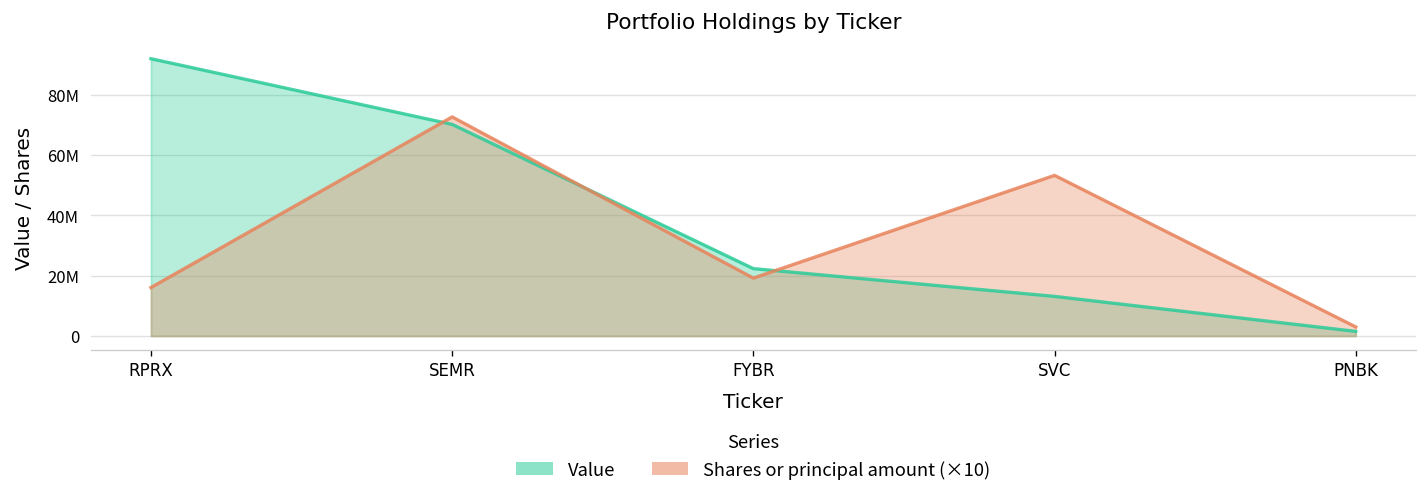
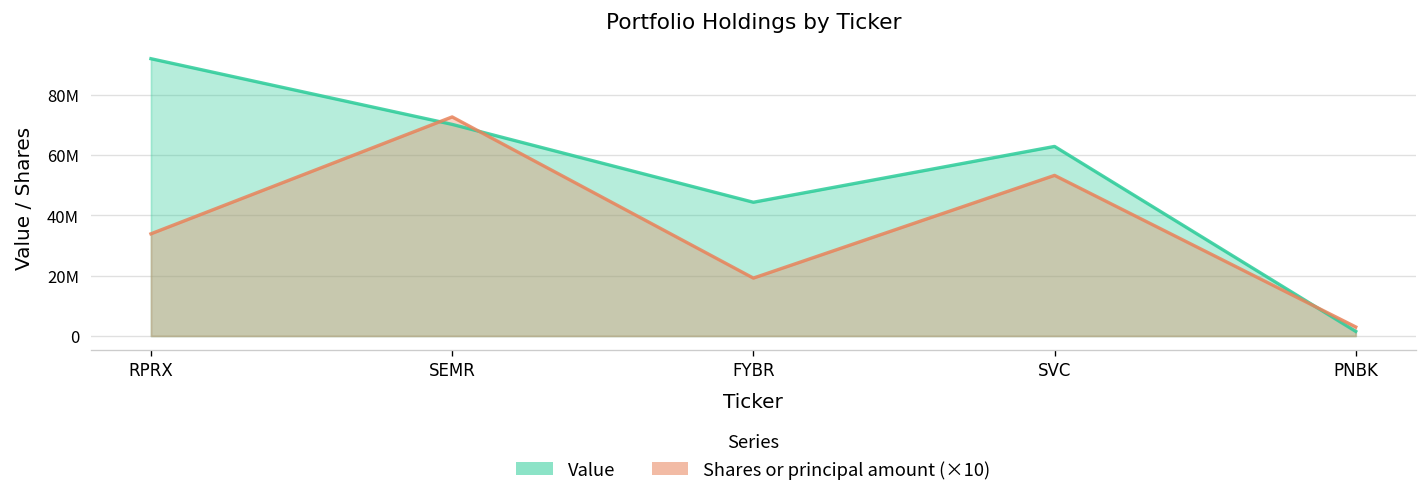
Shares or principal amount (×10), RPRX: 16000000 -> 34000000
Value, FYBR: 22000000 -> 44000000
Value, SVC: 13000000 -> 63000000
